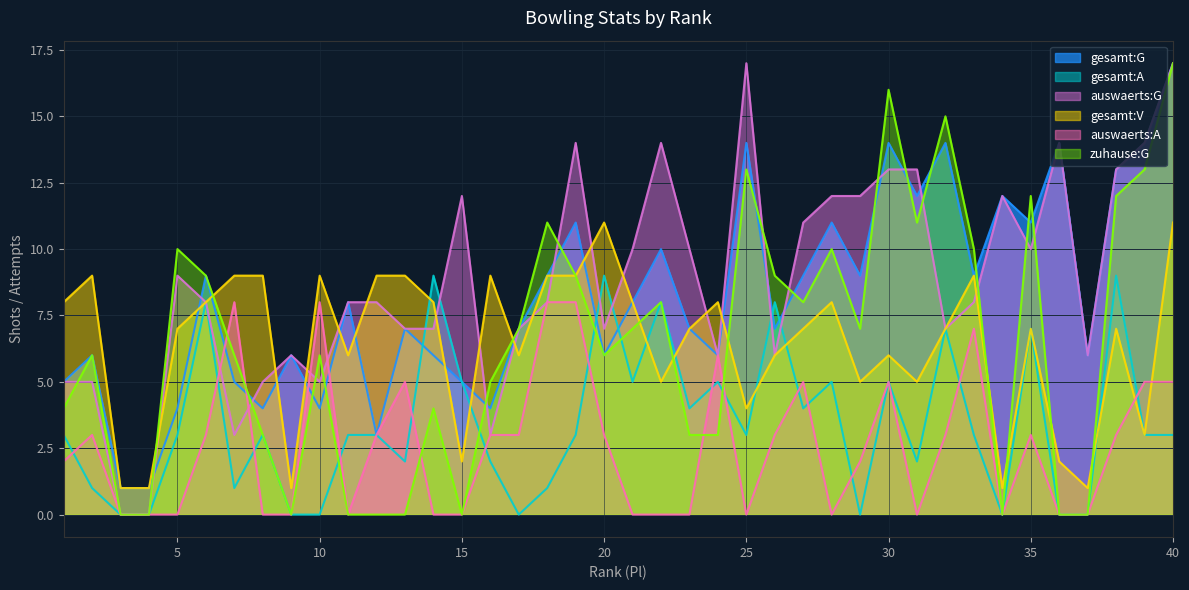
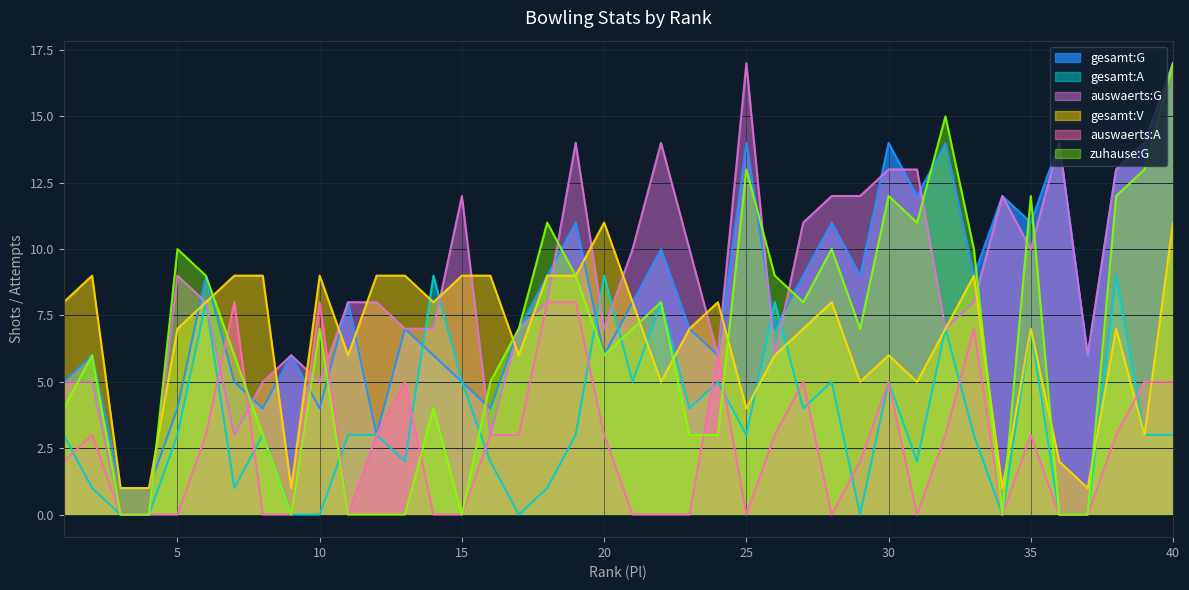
zuhause:G, 10: 6 -> 7
gesamt:V, 15: 2 -> 9
zuhause:G, 30: 16 -> 12
